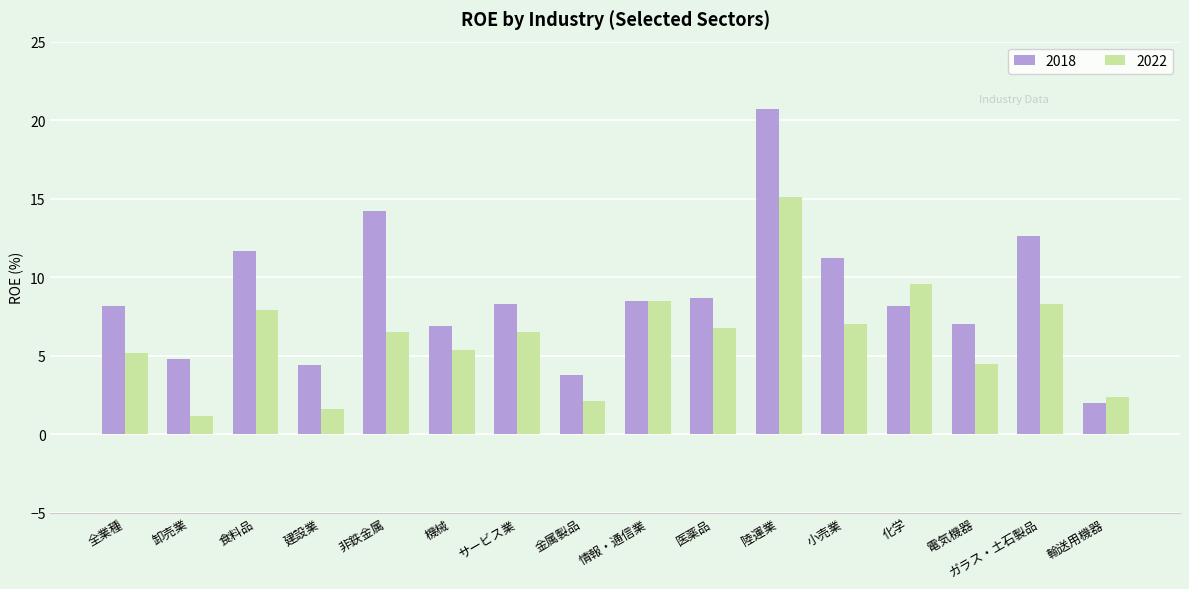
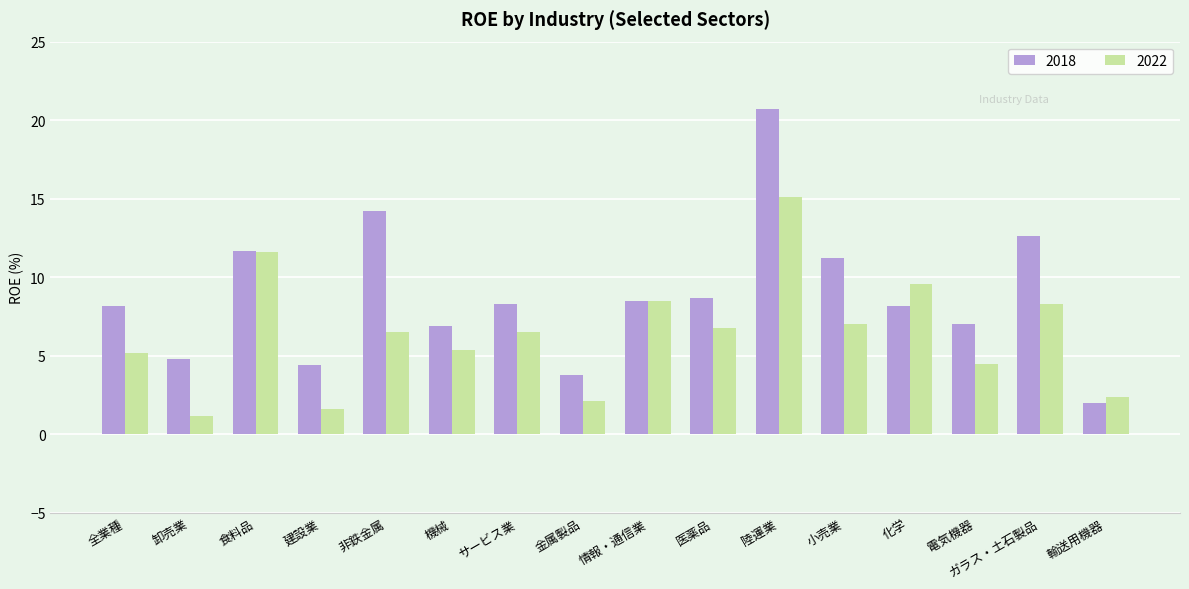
2022, 食料品: 7.9 -> 11.6
